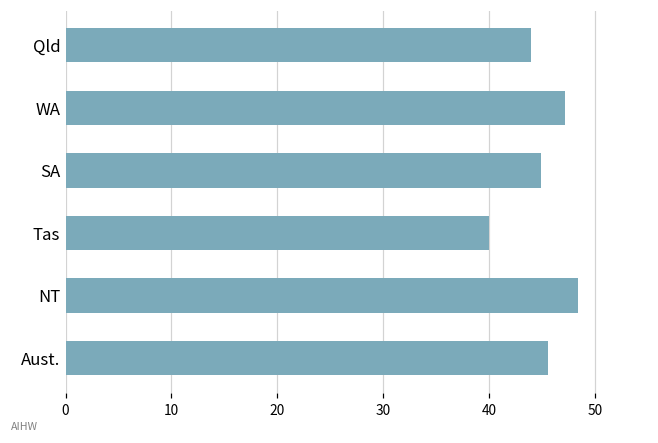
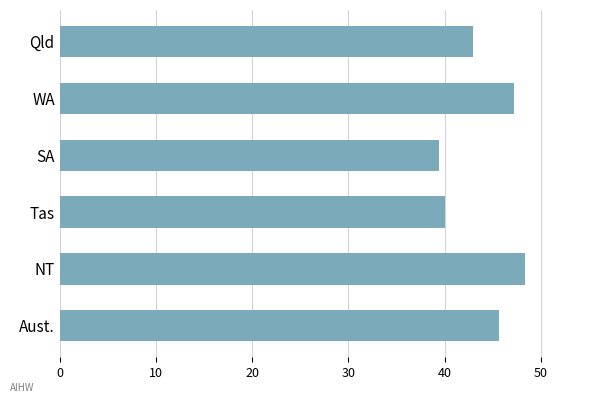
Qld: 44 -> 43
SA: 45 -> 39
